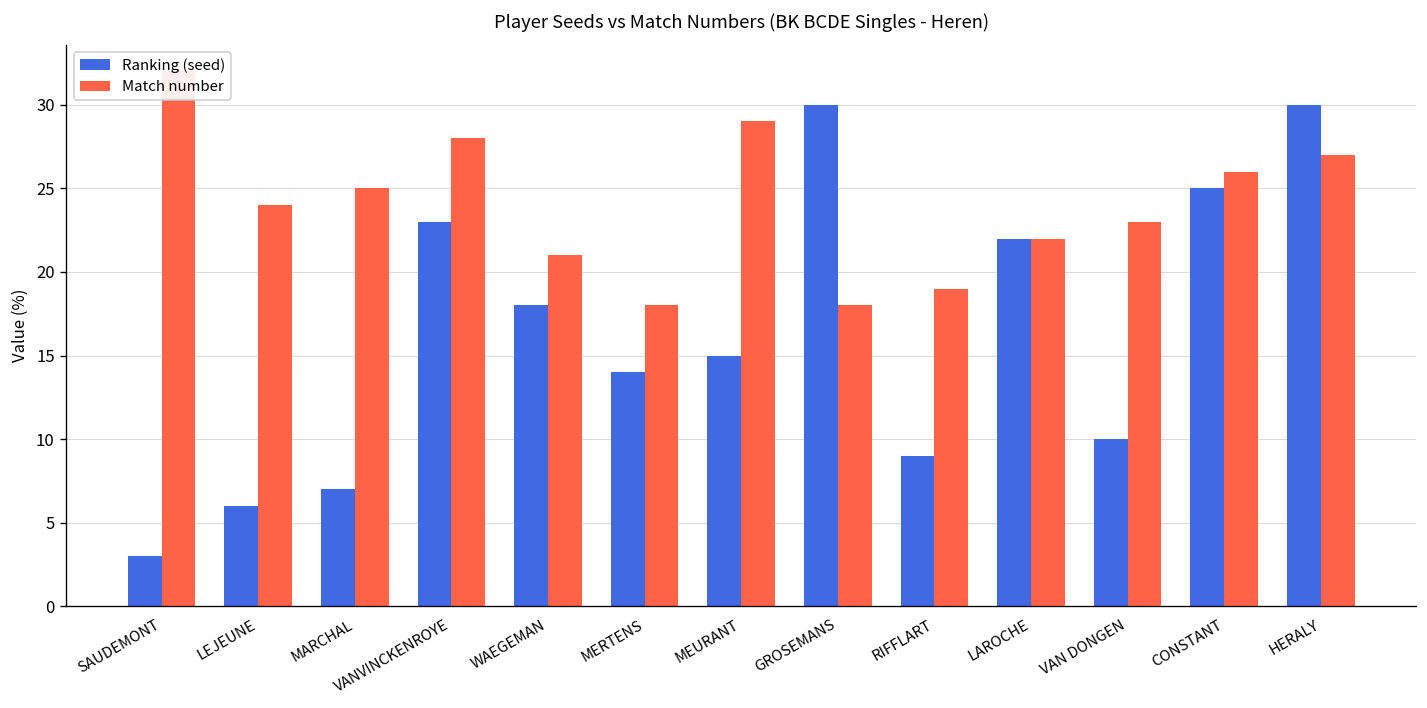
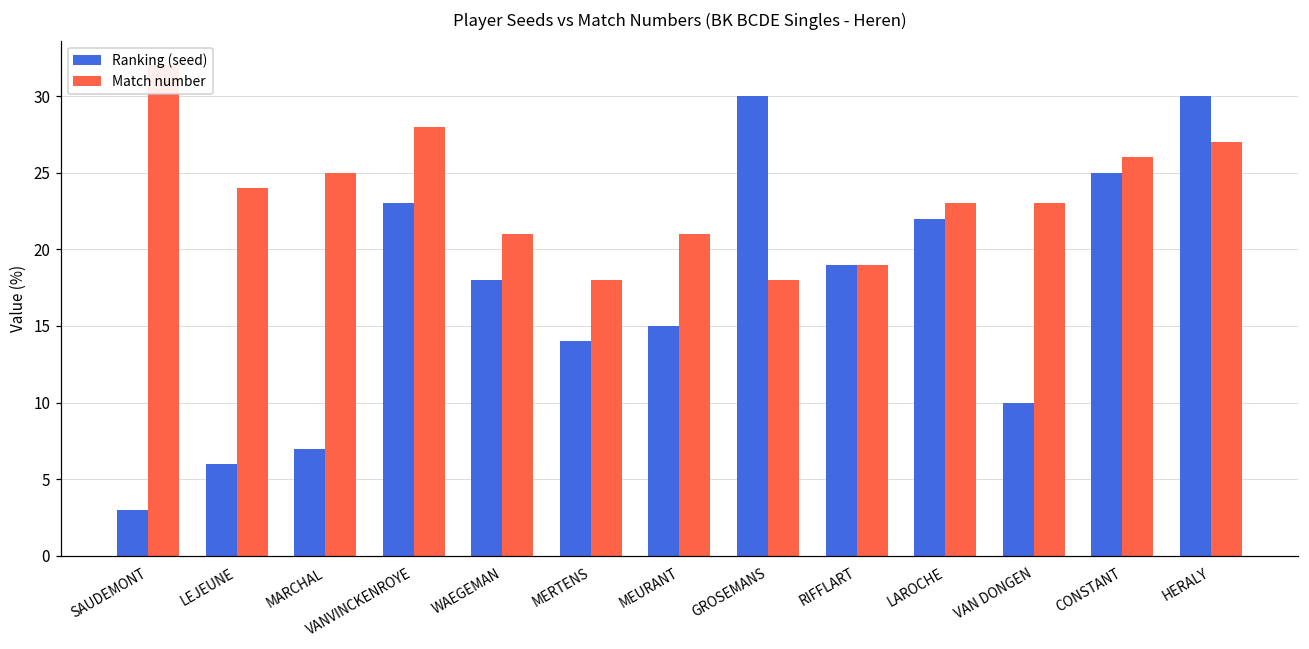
Match number, MEURANT: 29 -> 21
Ranking (seed), RIFFLART: 9 -> 19
Match number, LAROCHE: 22 -> 23
